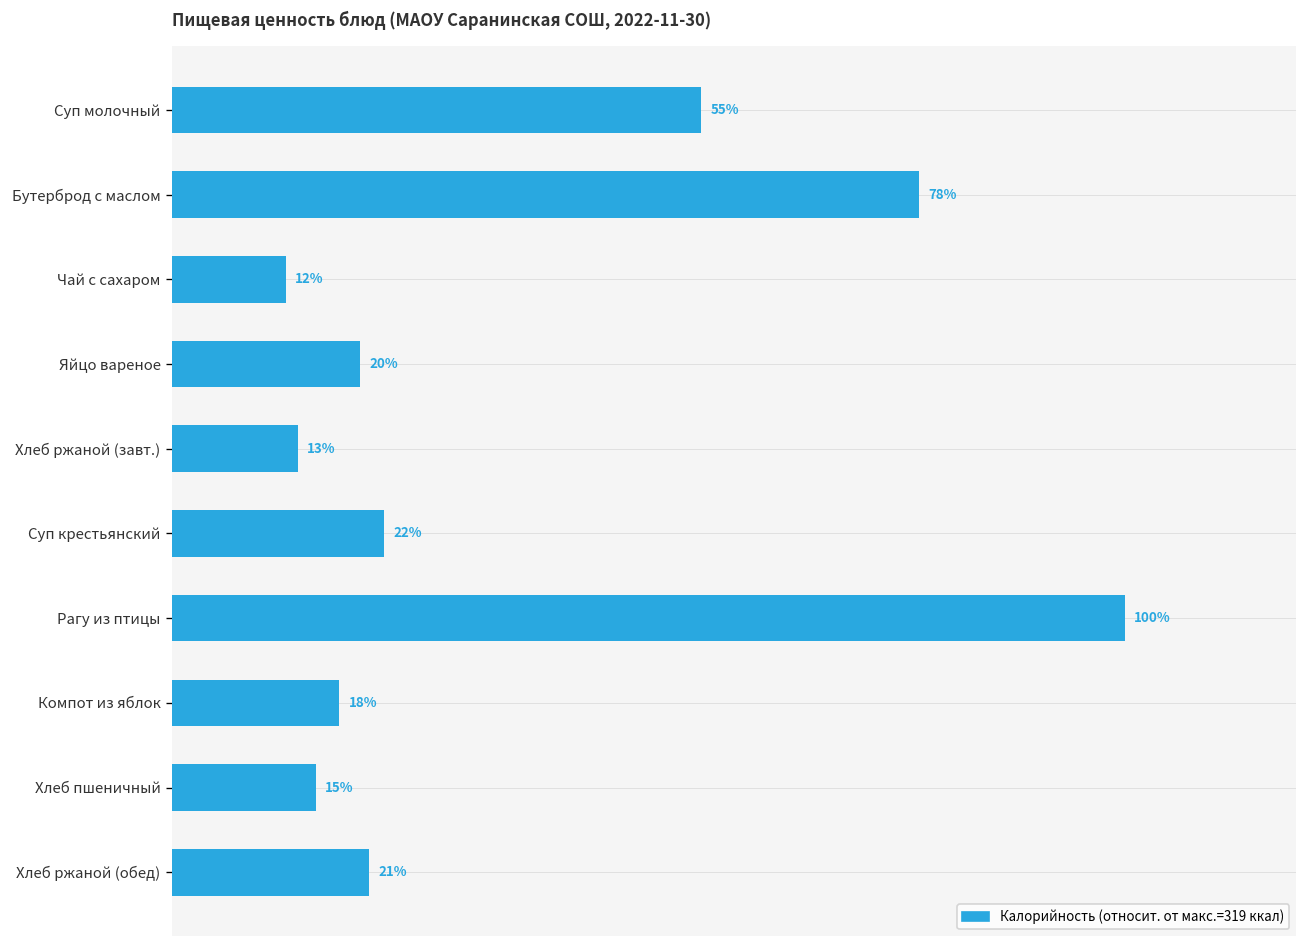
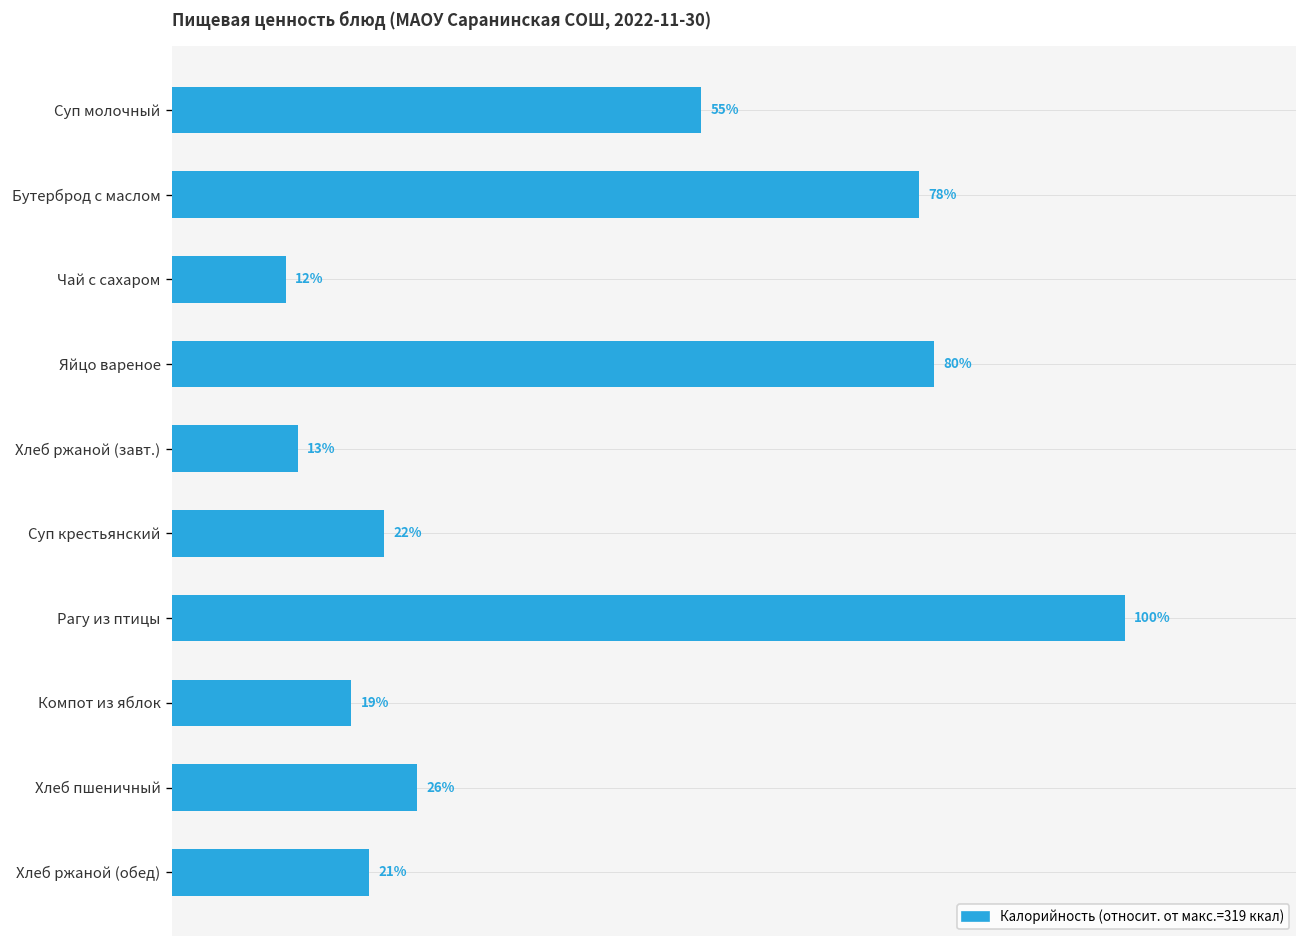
Яйцо вареное: 20% -> 80%
Компот из яблок: 18% -> 19%
Хлеб пшеничный: 15% -> 26%
